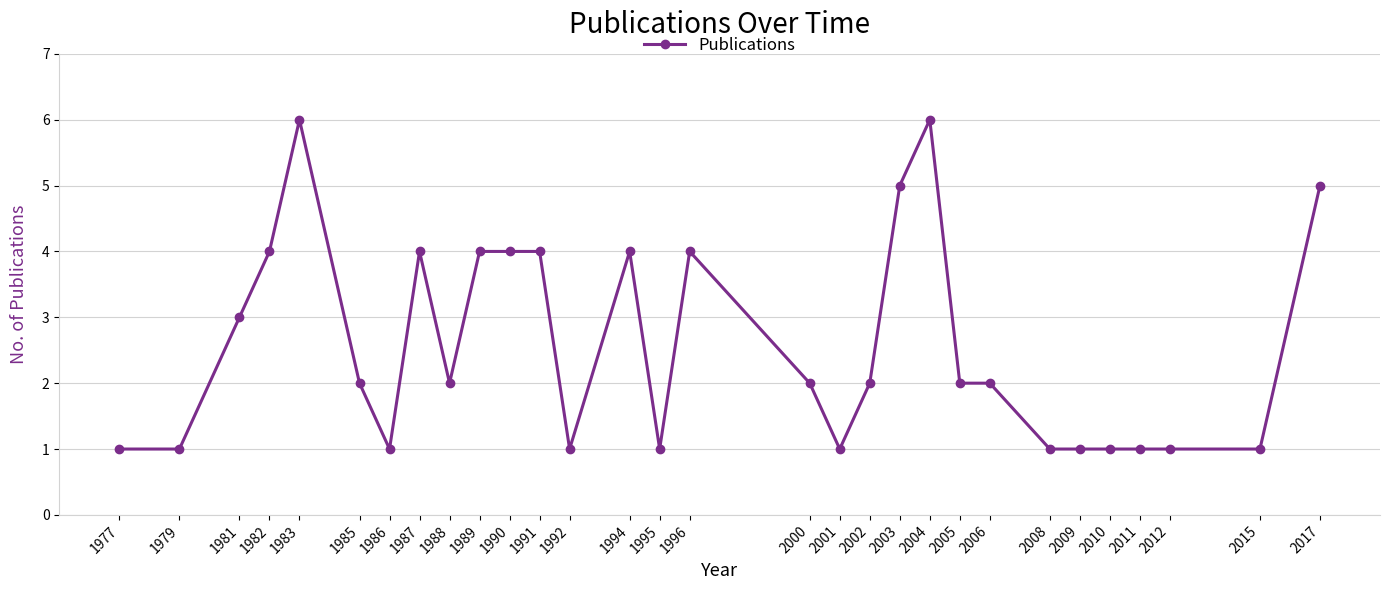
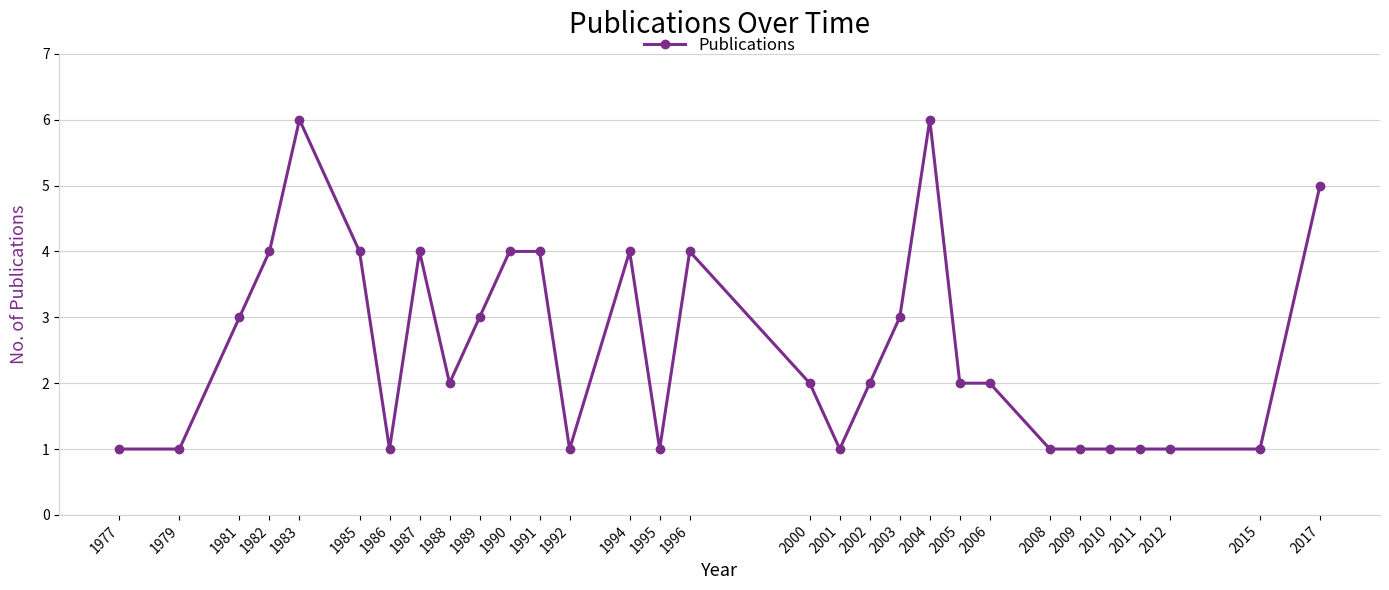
1985: 2 -> 4
1989: 4 -> 3
2003: 5 -> 3
